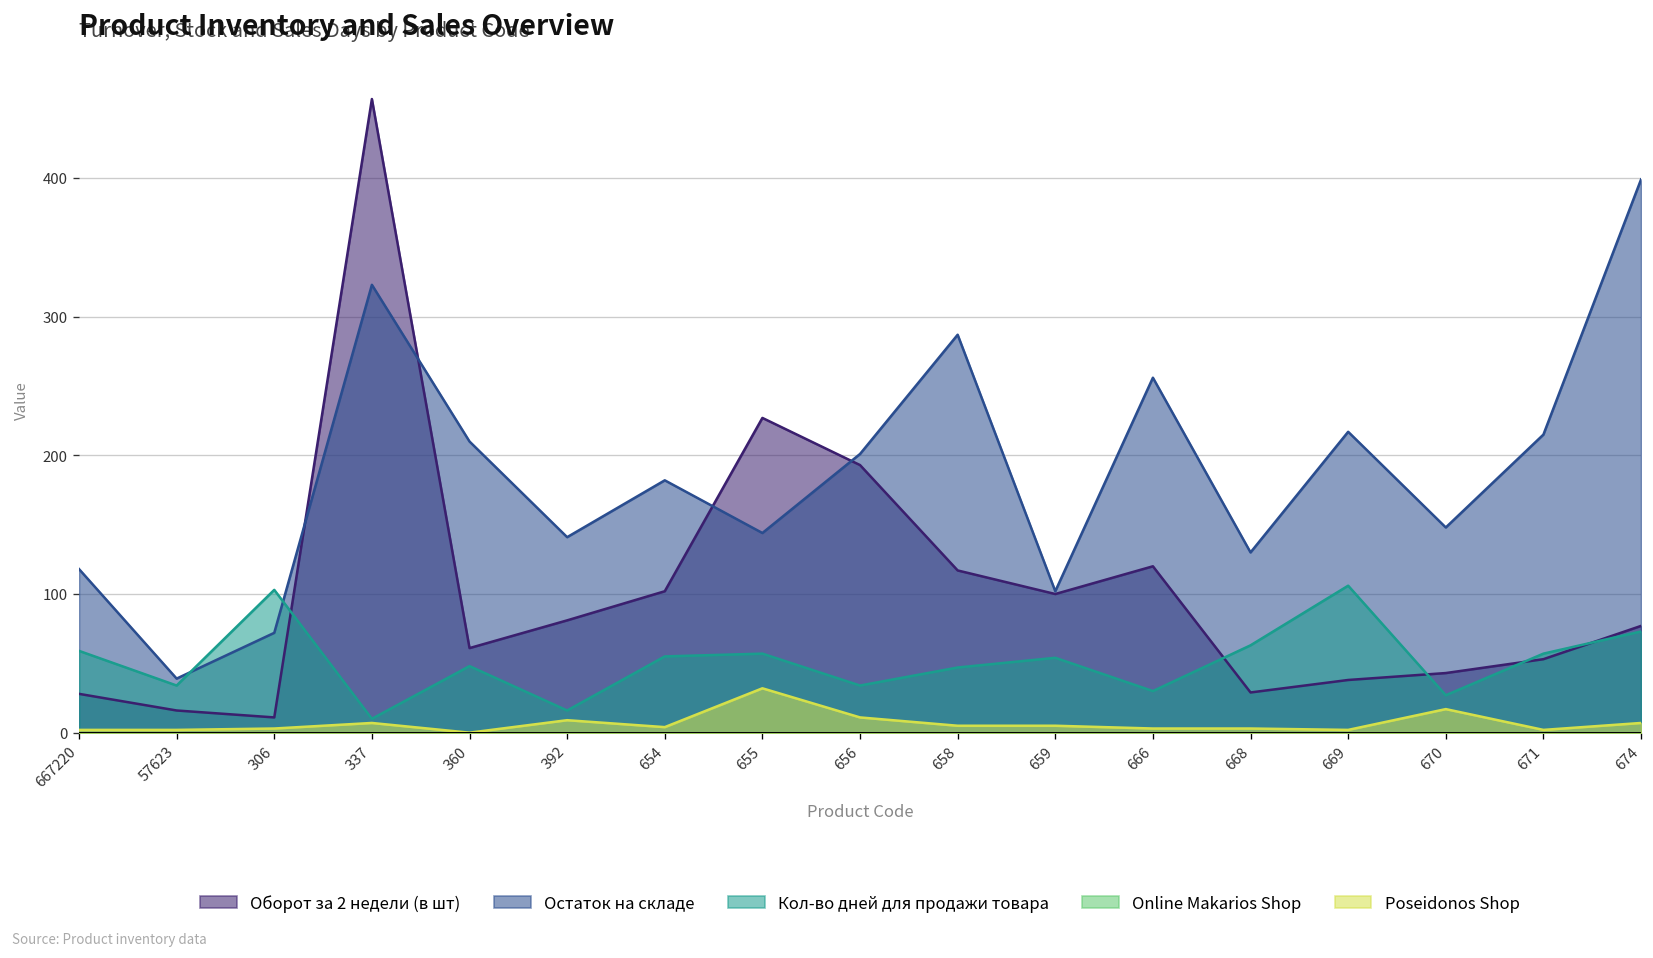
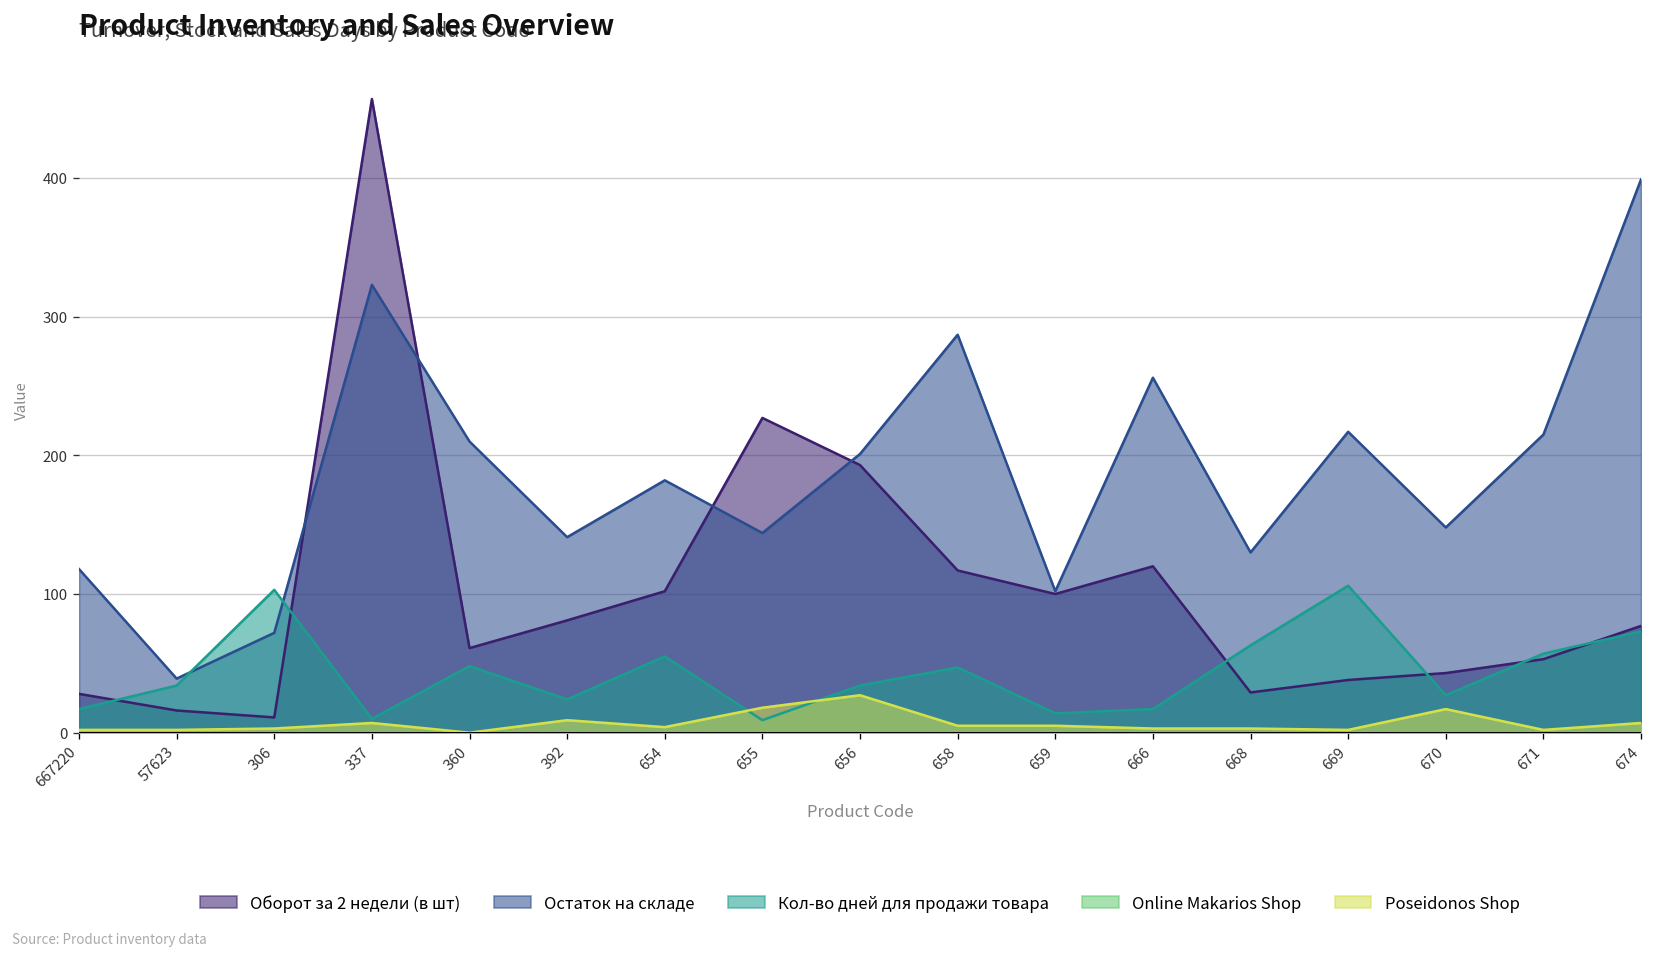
Кол-во дней для продажи товара, 667220: 59 -> 17
Кол-во дней для продажи товара, 392: 16 -> 24
Кол-во дней для продажи товара, 655: 57 -> 9
Poseidonos Shop, 655: 32 -> 18
Poseidonos Shop, 656: 11 -> 27
Кол-во дней для продажи товара, 659: 54 -> 14
Кол-во дней для продажи товара, 666: 30 -> 17
